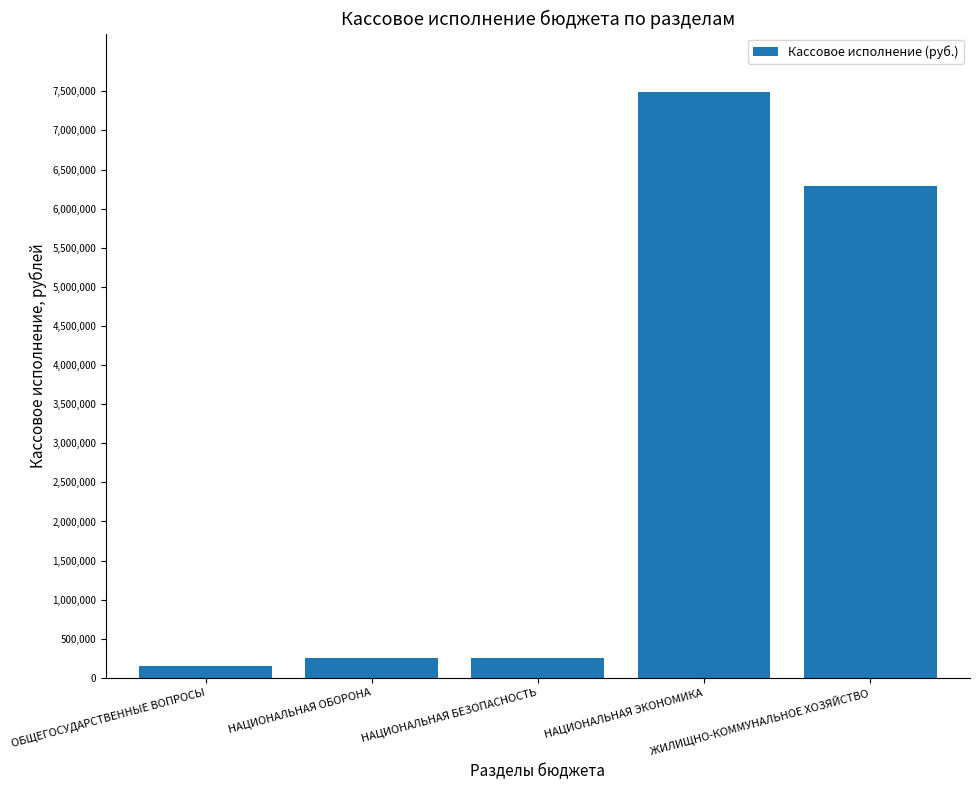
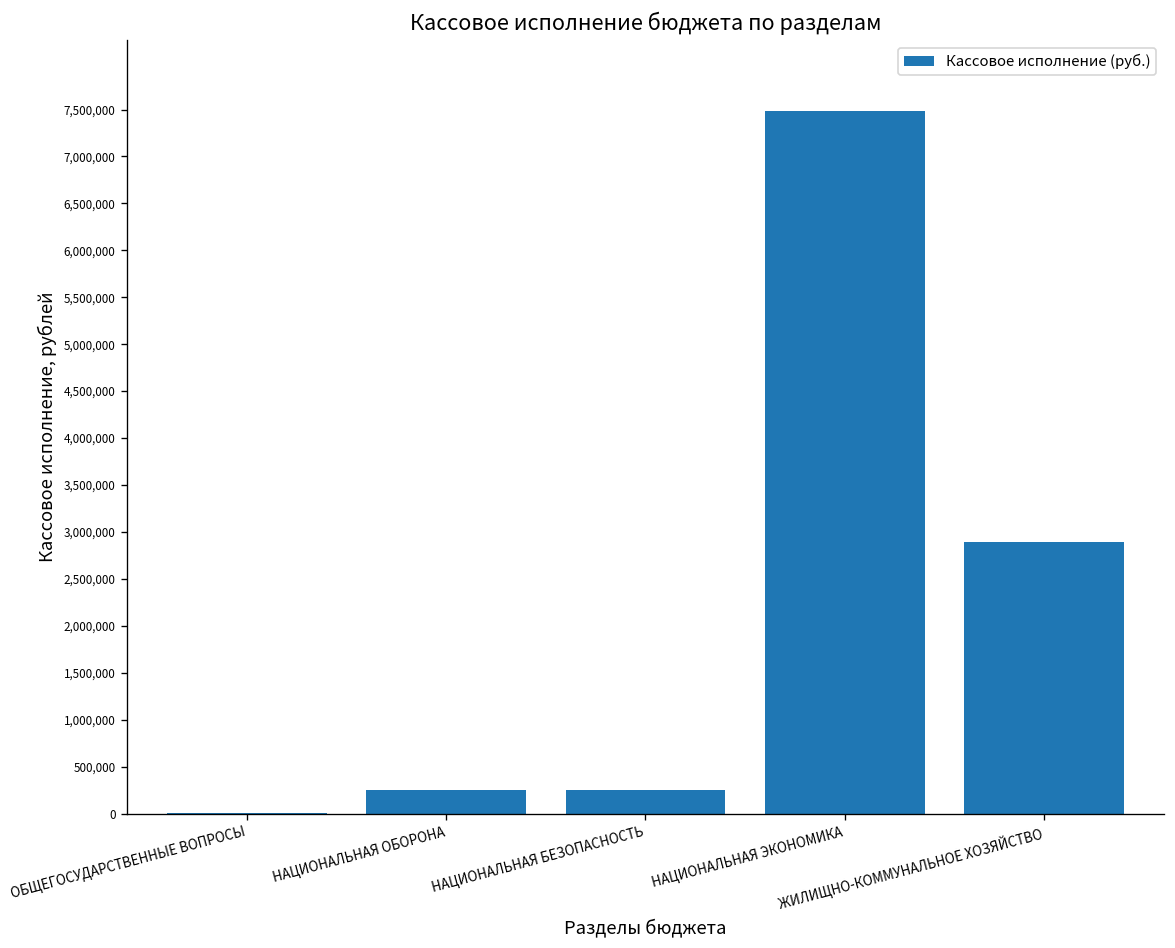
ОБЩЕГОСУДАРСТВЕННЫЕ ВОПРОСЫ: 200,000 -> 0
ЖИЛИЩНО-КОММУНАЛЬНОЕ ХОЗЯЙСТВО: 6,300,000 -> 2,900,000
